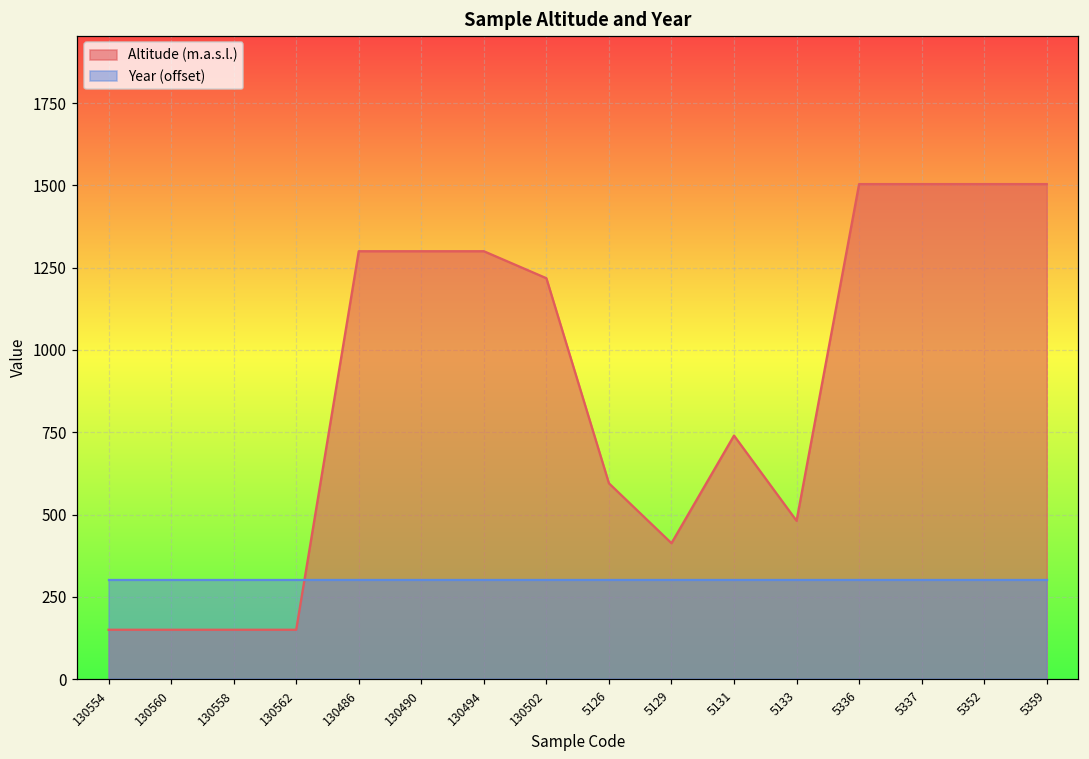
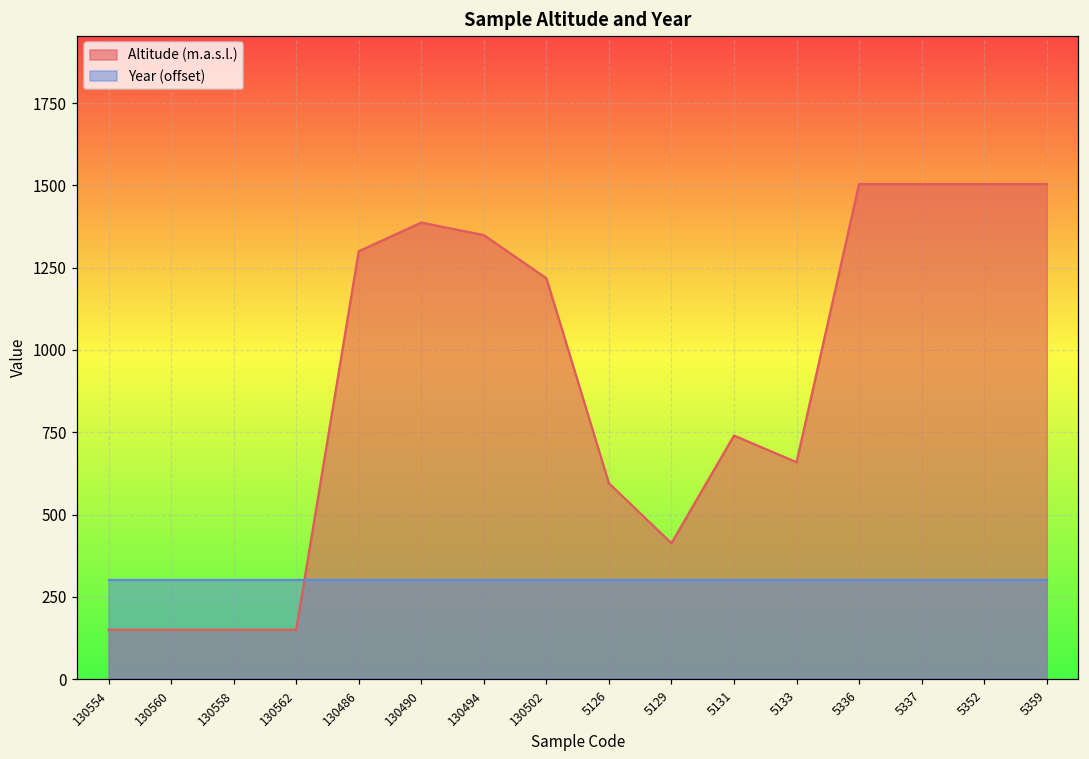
Altitude (m.a.s.l.), 130490: 1300 -> 1390
Altitude (m.a.s.l.), 130494: 1300 -> 1350
Altitude (m.a.s.l.), 5133: 480 -> 660
